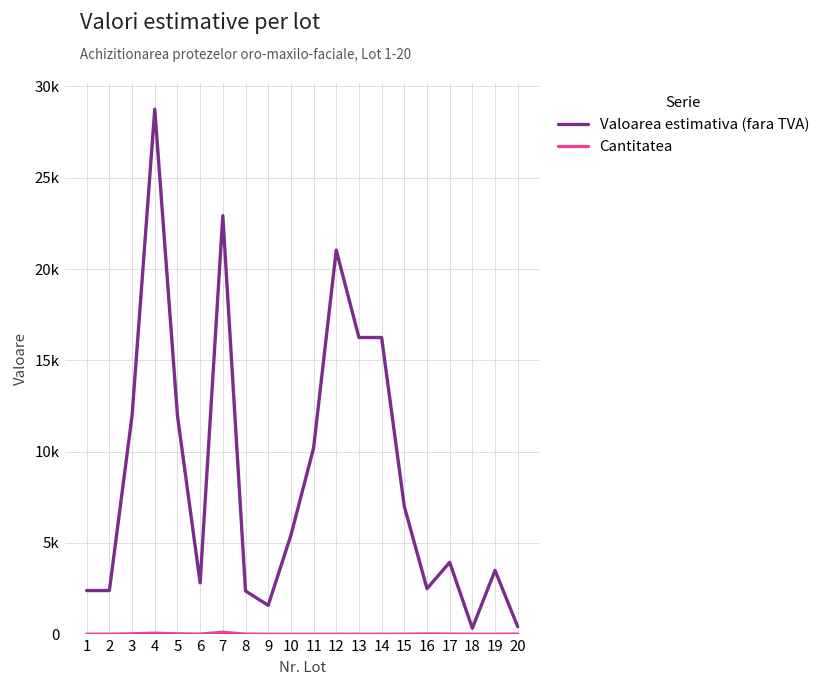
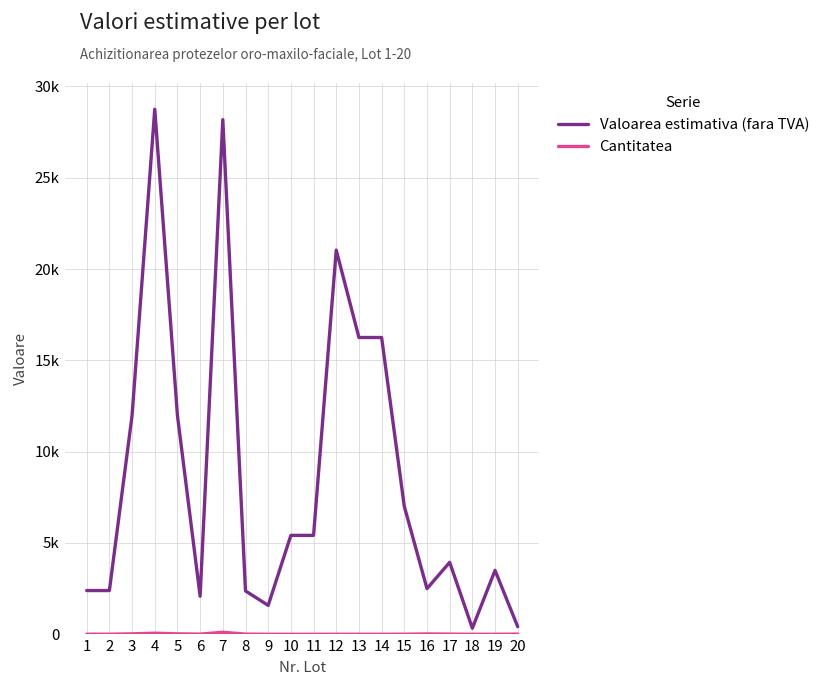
Valoarea estimativa (fara TVA), 6: 2800 -> 2100
Valoarea estimativa (fara TVA), 7: 22900 -> 28200
Valoarea estimativa (fara TVA), 11: 10200 -> 5400
